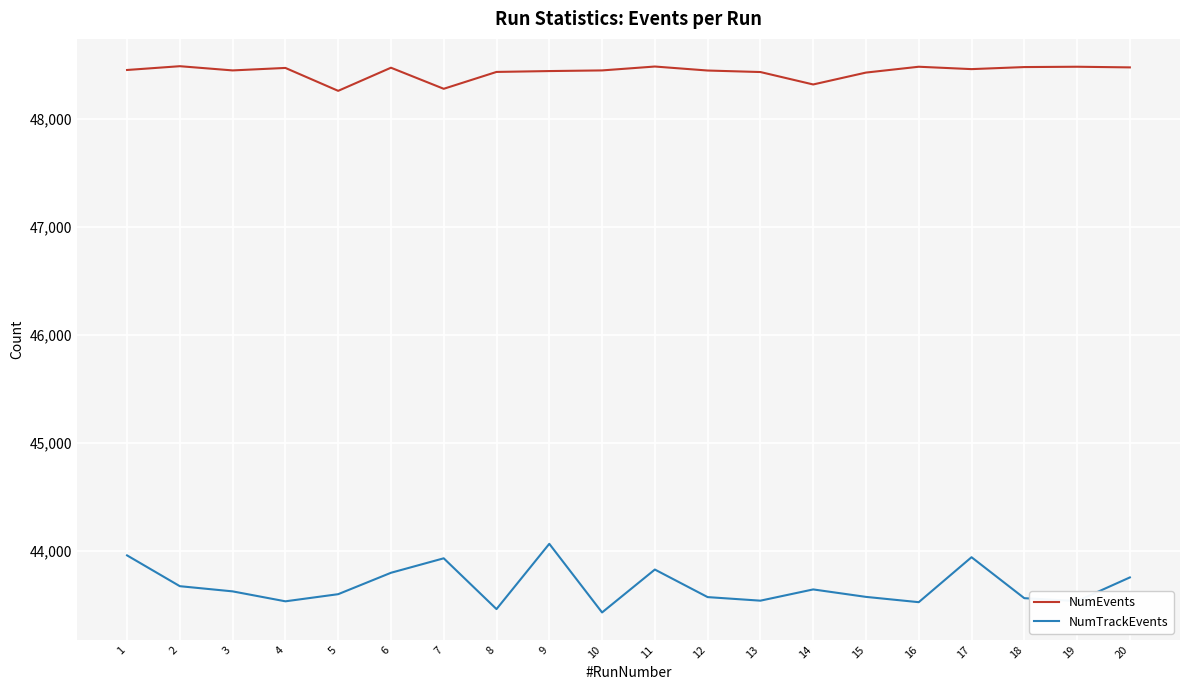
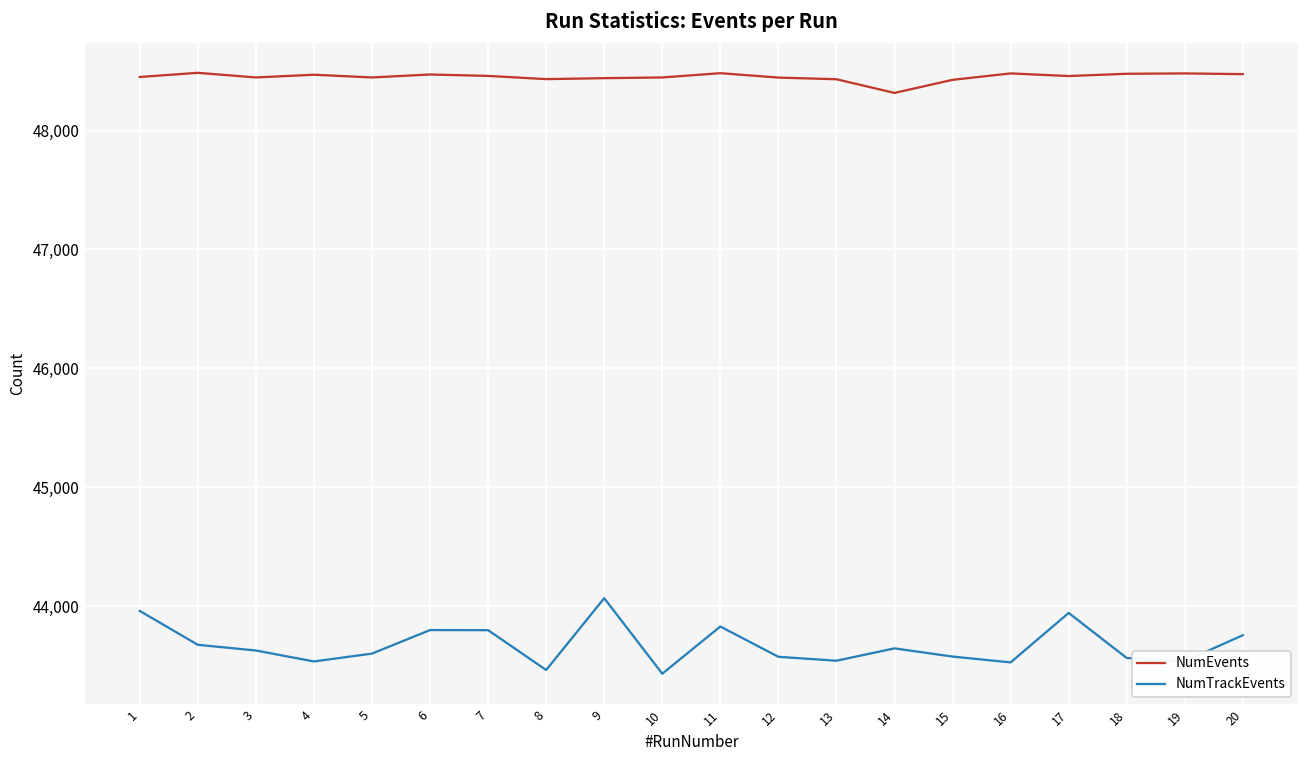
NumEvents, 5: 48,260 -> 48,450
NumEvents, 7: 48,280 -> 48,460
NumTrackEvents, 7: 43,930 -> 43,800
